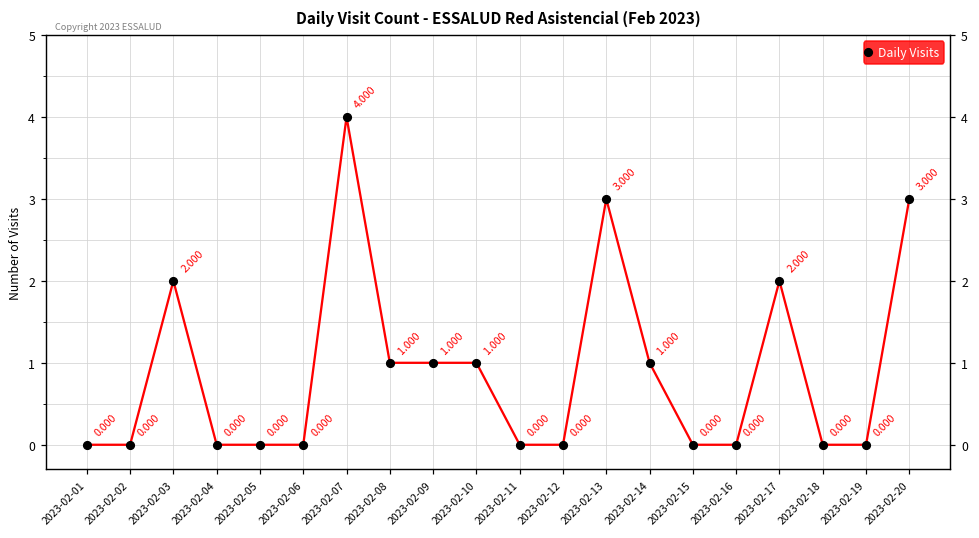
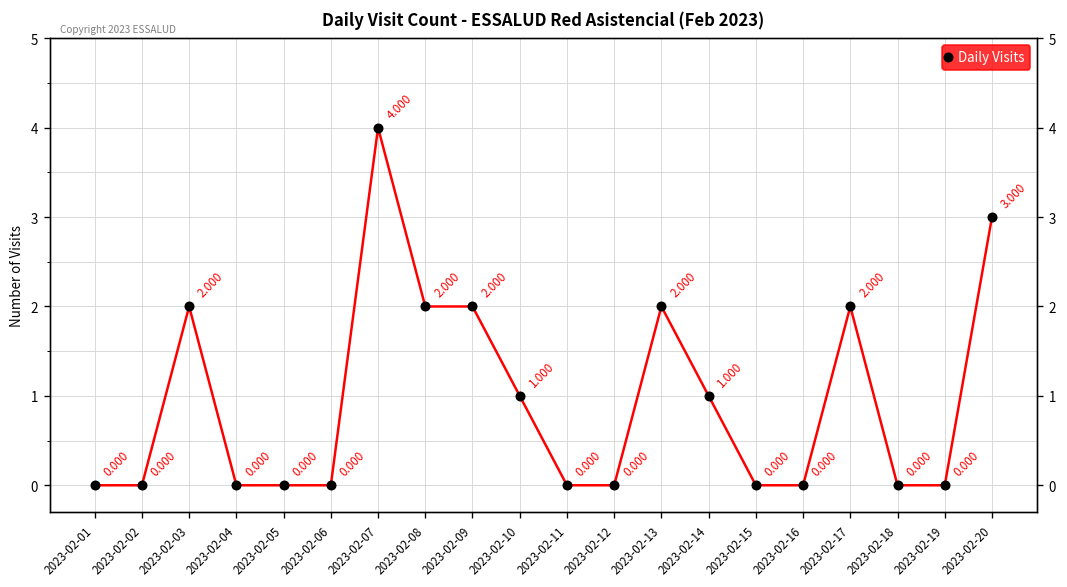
2023-02-08: 1.000 -> 2.000
2023-02-09: 1.000 -> 2.000
2023-02-13: 3.000 -> 2.000
